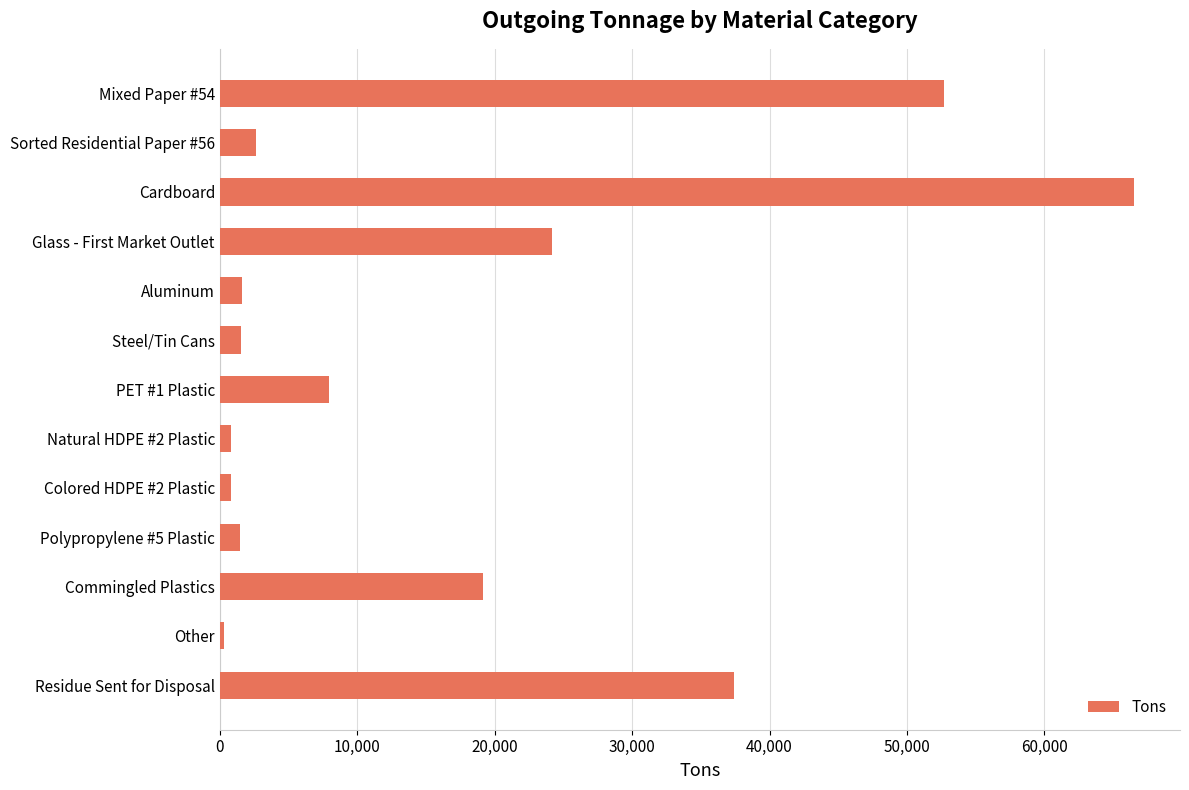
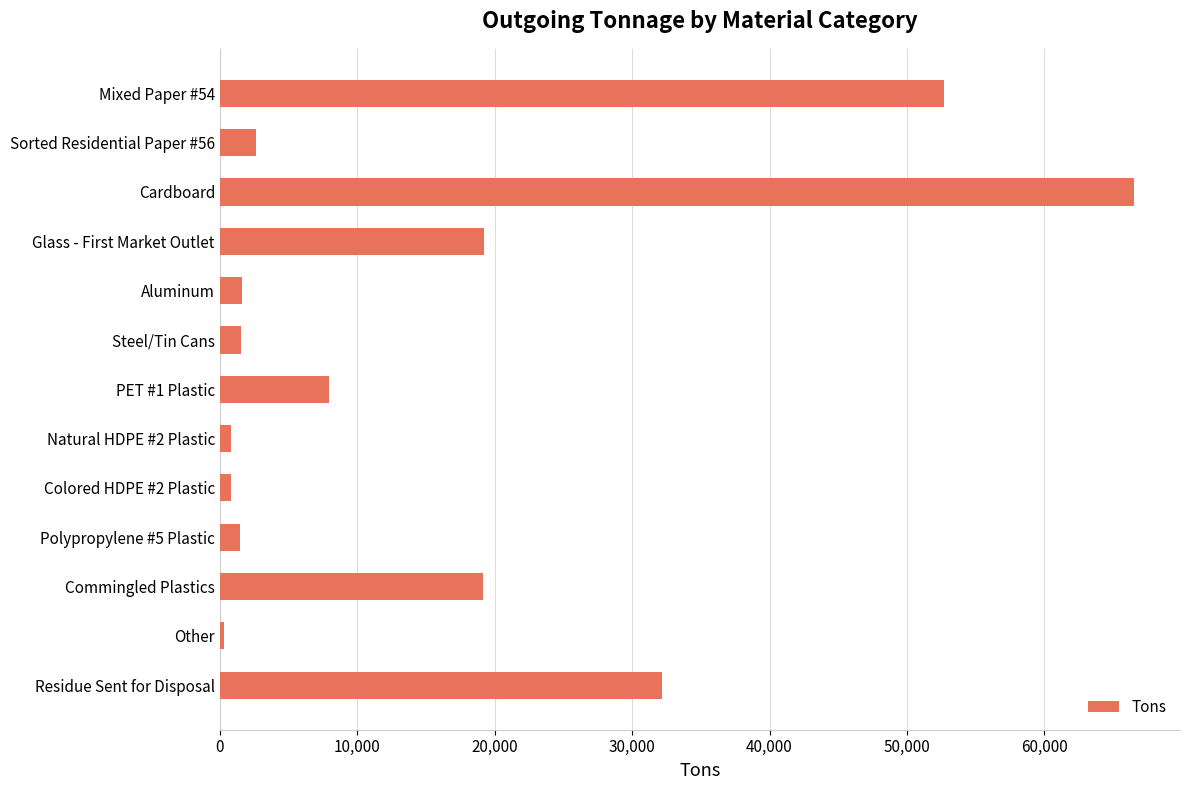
Glass - First Market Outlet: 24,200 -> 19,200
Residue Sent for Disposal: 37,400 -> 32,100
